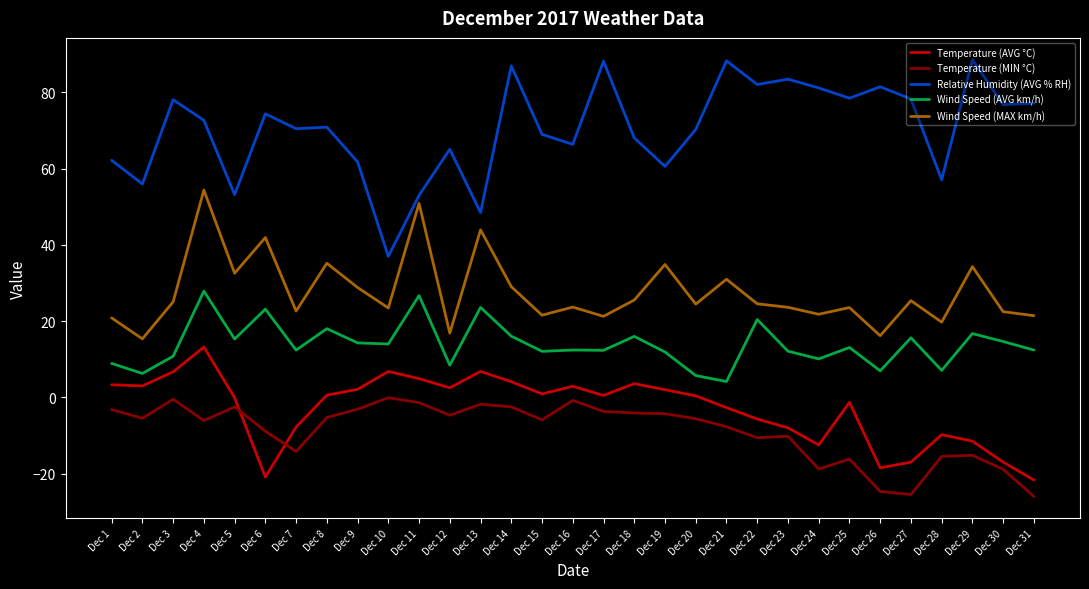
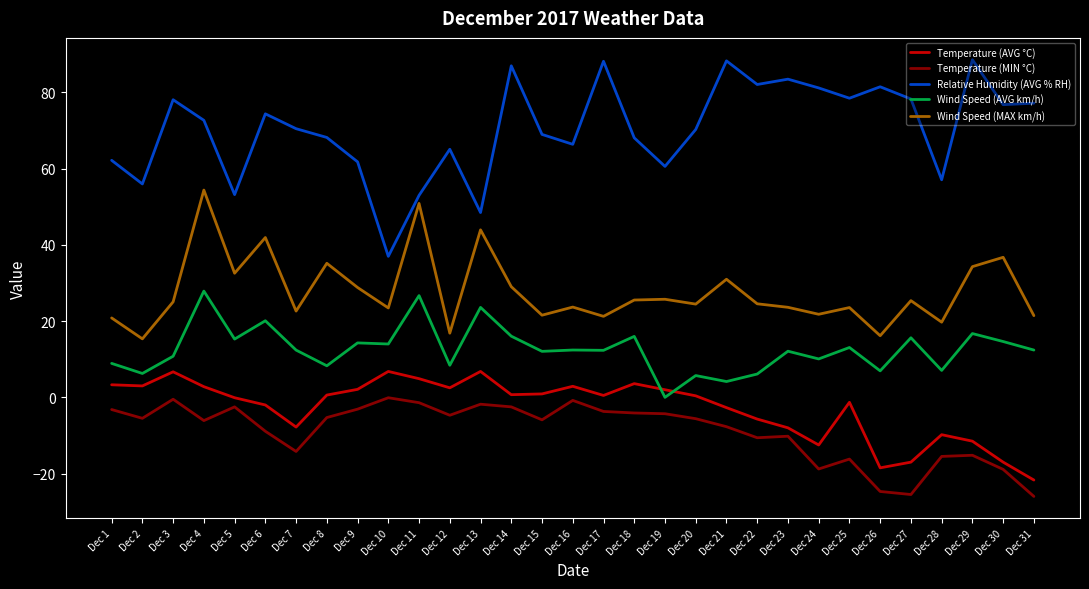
Temperature (AVG °C), Dec 4: 13 -> 3
Temperature (AVG °C), Dec 6: -21 -> -2
Wind Speed (AVG km/h), Dec 6: 23 -> 20
Relative Humidity (AVG % RH), Dec 8: 71 -> 68
Wind Speed (AVG km/h), Dec 8: 18 -> 8
Temperature (AVG °C), Dec 14: 4 -> 1
Wind Speed (AVG km/h), Dec 19: 12 -> 0
Wind Speed (MAX km/h), Dec 19: 35 -> 26
Wind Speed (AVG km/h), Dec 22: 20 -> 6
Wind Speed (MAX km/h), Dec 30: 22 -> 37
